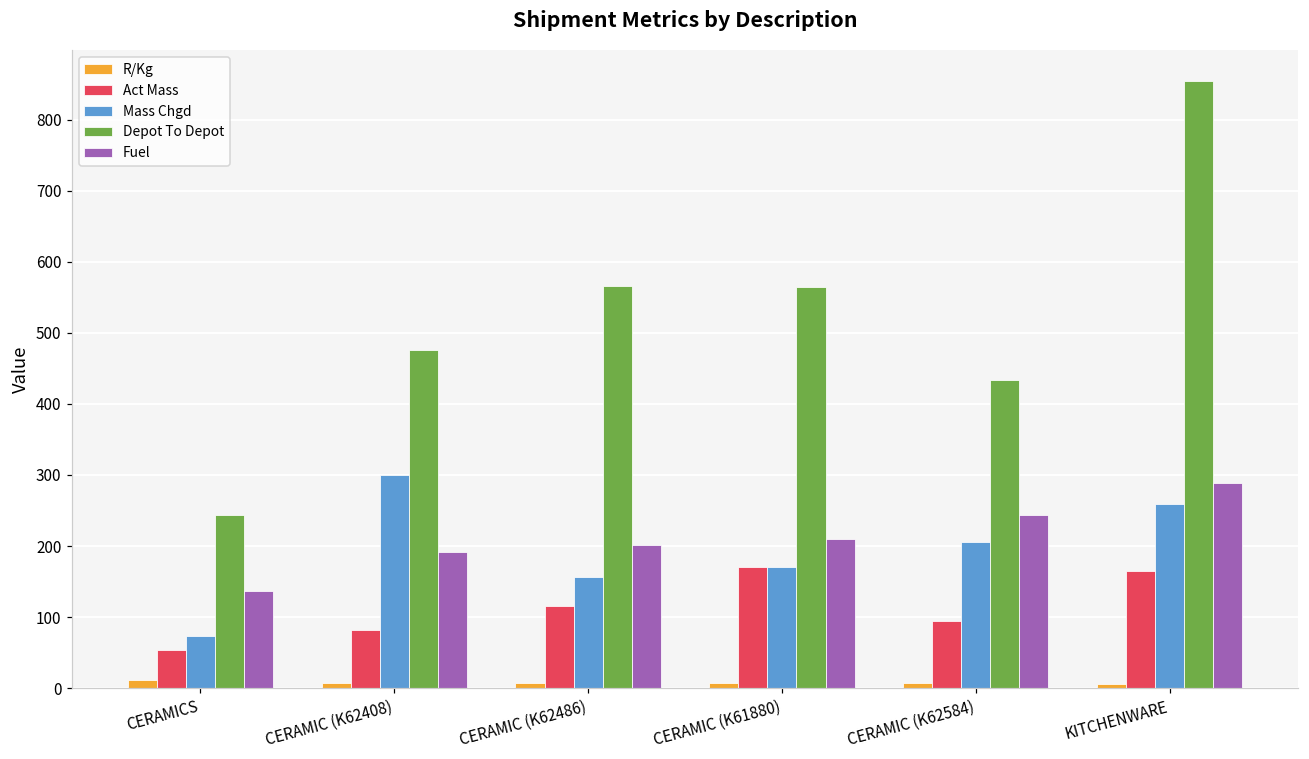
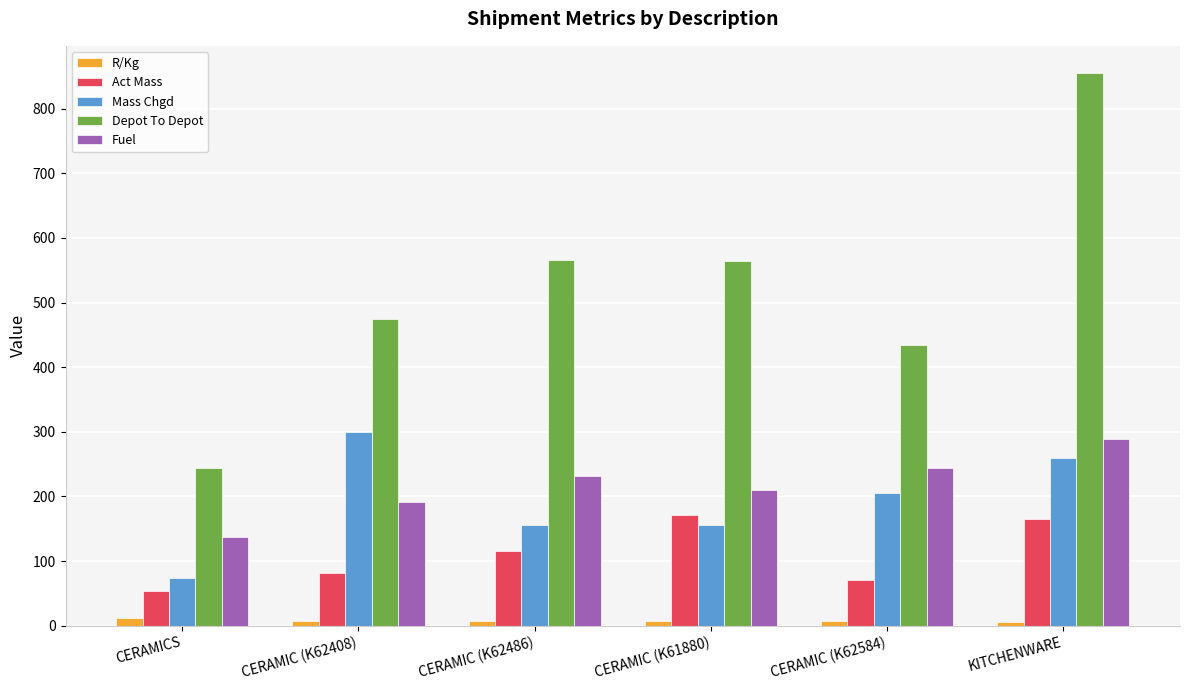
Fuel, CERAMIC (K62486): 200 -> 230
Mass Chgd, CERAMIC (K61880): 170 -> 160
Act Mass, CERAMIC (K62584): 100 -> 70
